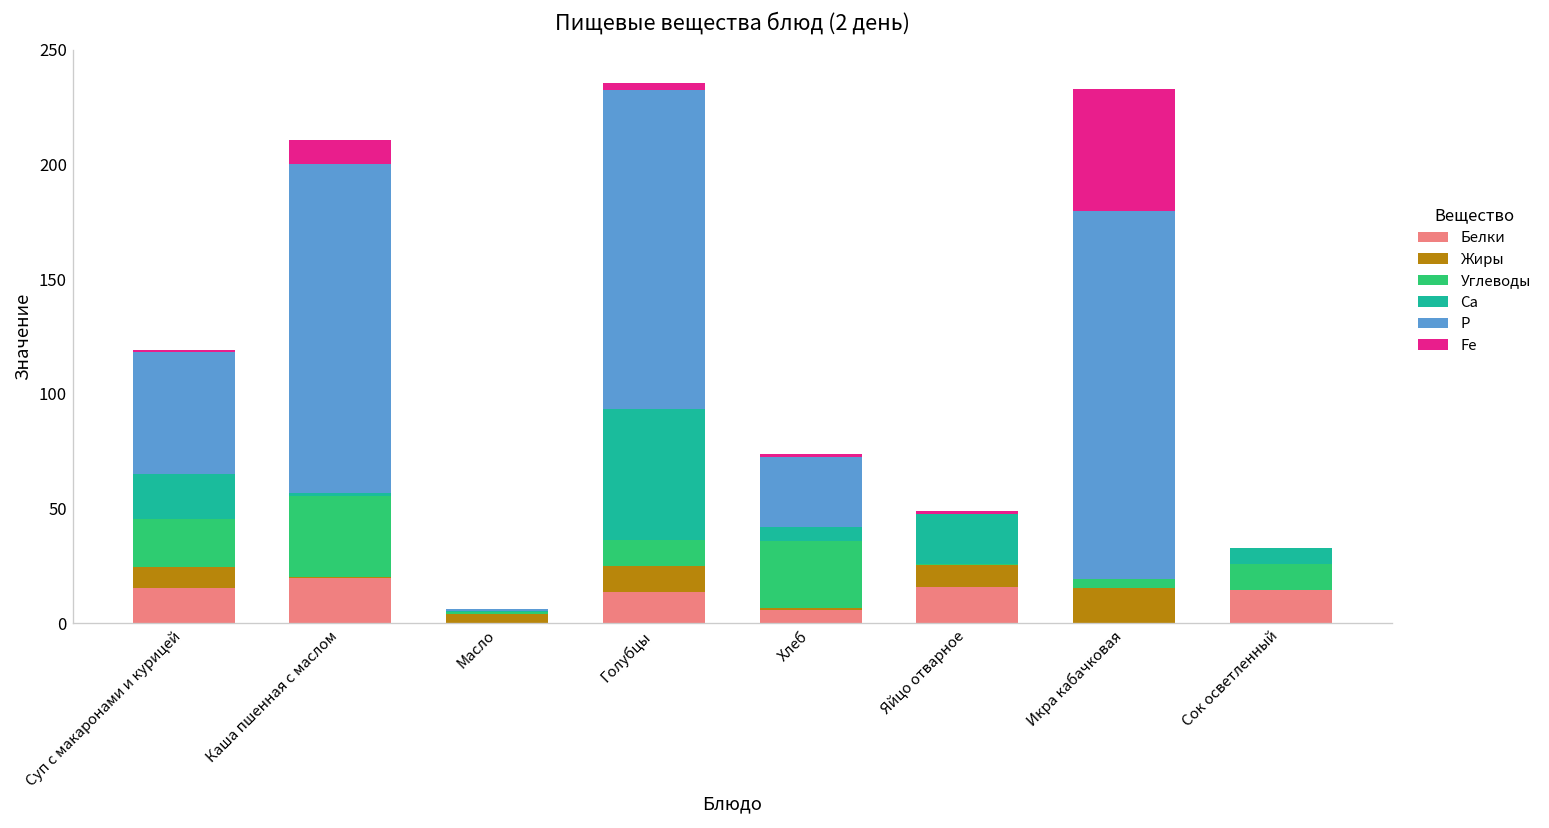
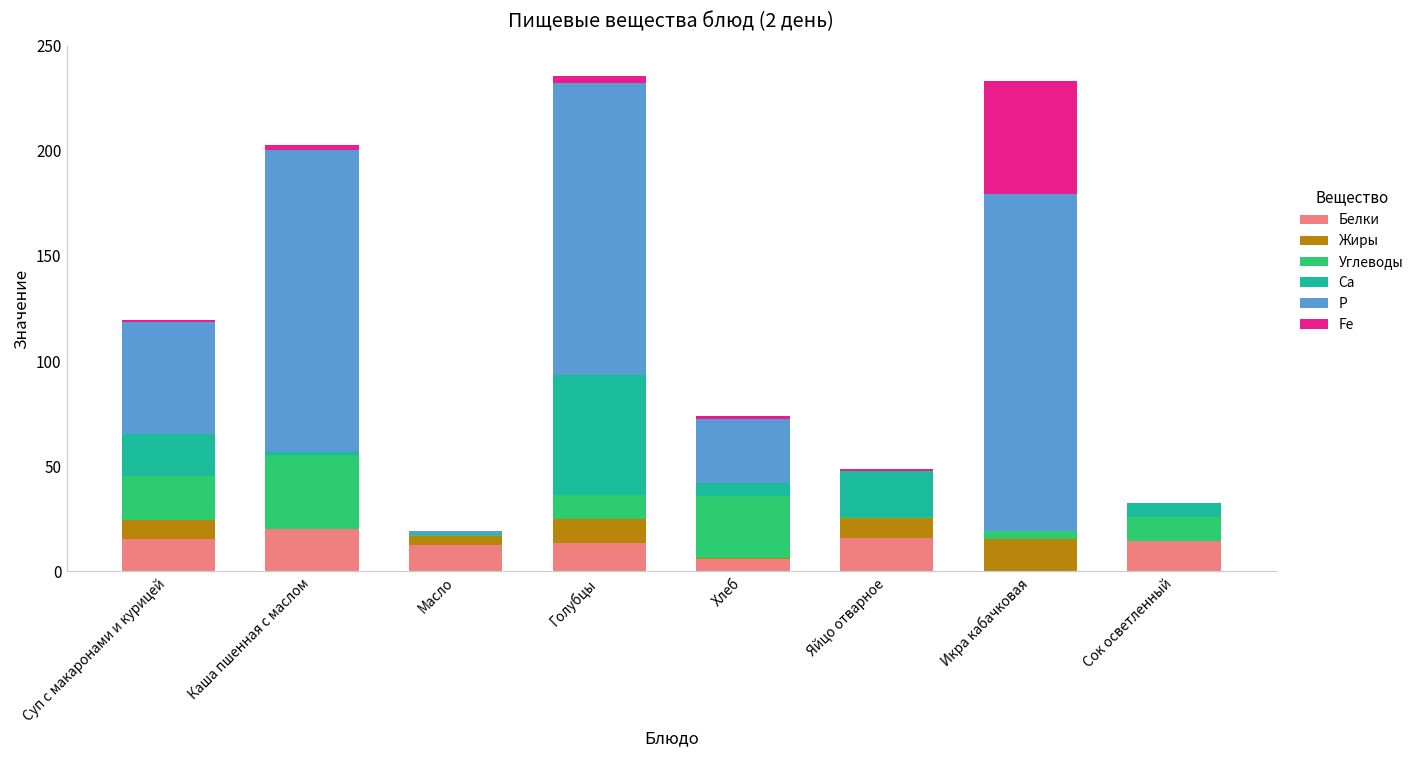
Fe, Каша пшенная с маслом: 10 -> 2
Белки, Масло: 0 -> 13
